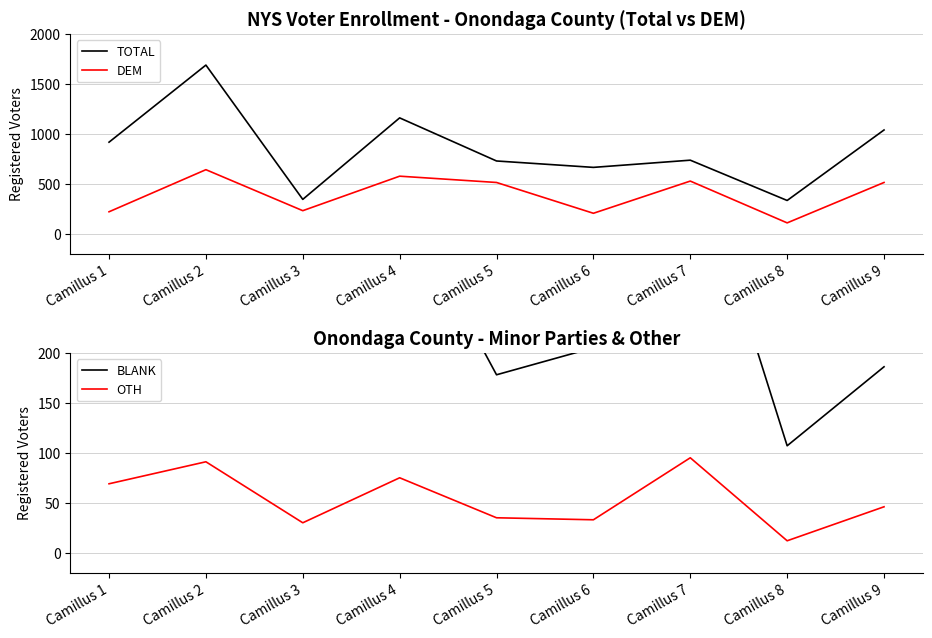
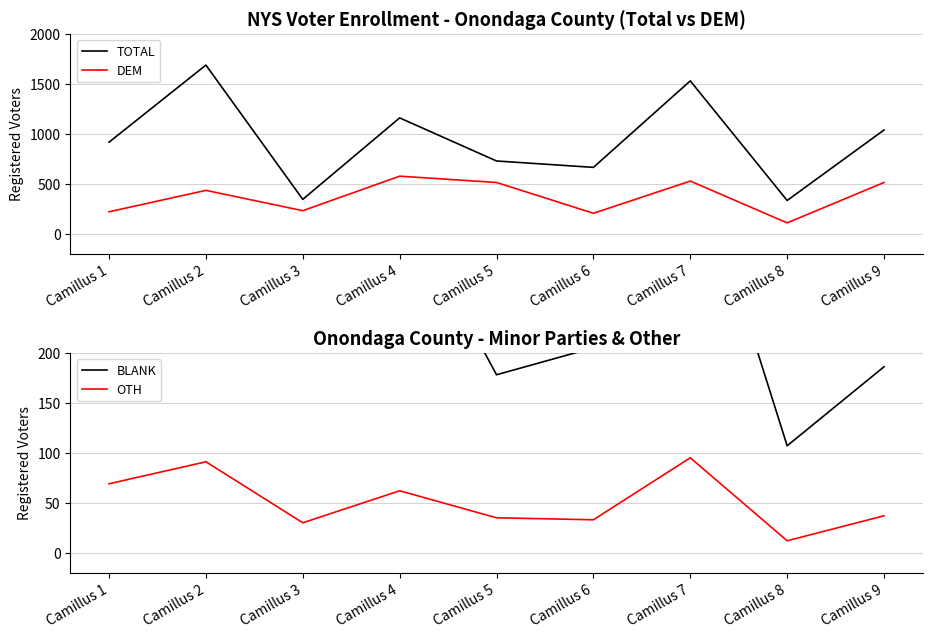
NYS Voter Enrollment - Onondaga County (Total vs DEM), DEM, Camillus 2: 600 -> 400
NYS Voter Enrollment - Onondaga County (Total vs DEM), TOTAL, Camillus 7: 700 -> 1500
Onondaga County - Minor Parties & Other, OTH, Camillus 4: 80 -> 60
Onondaga County - Minor Parties & Other, OTH, Camillus 9: 50 -> 40
